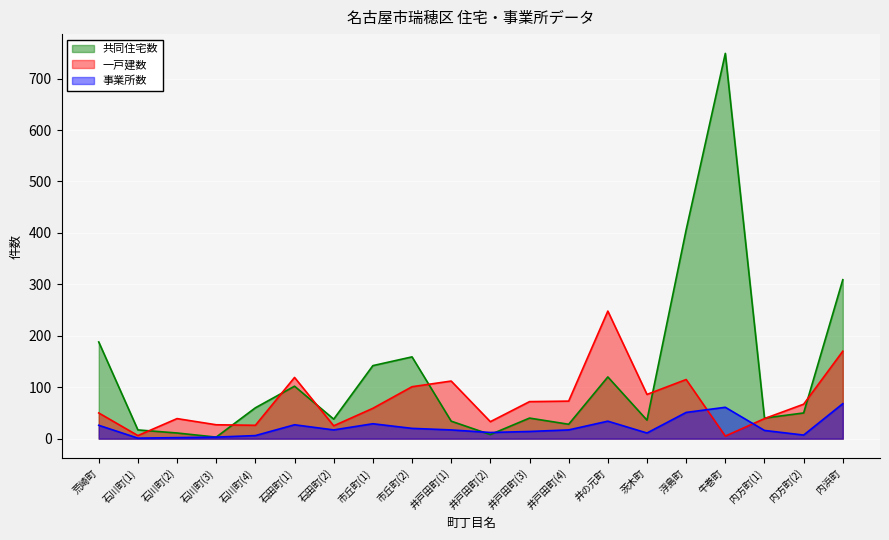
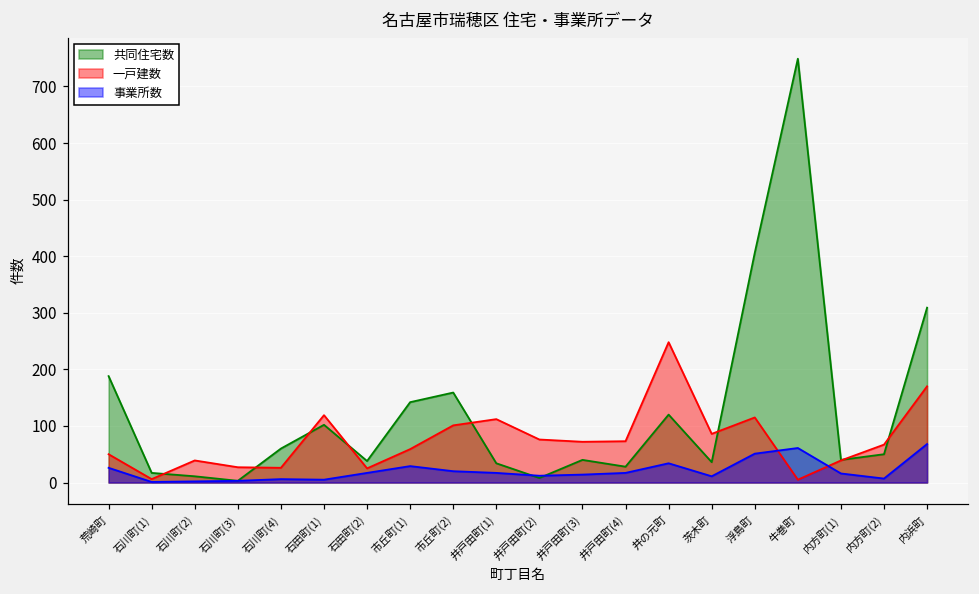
事業所数, 石田町(1): 30 -> 10
一戸建数, 井戸田町(2): 30 -> 80
